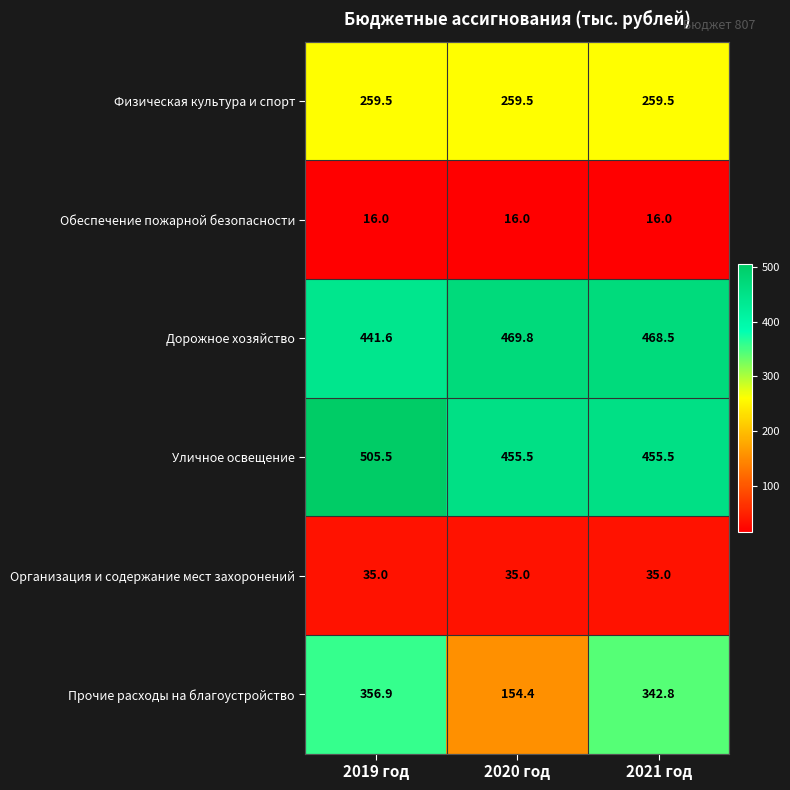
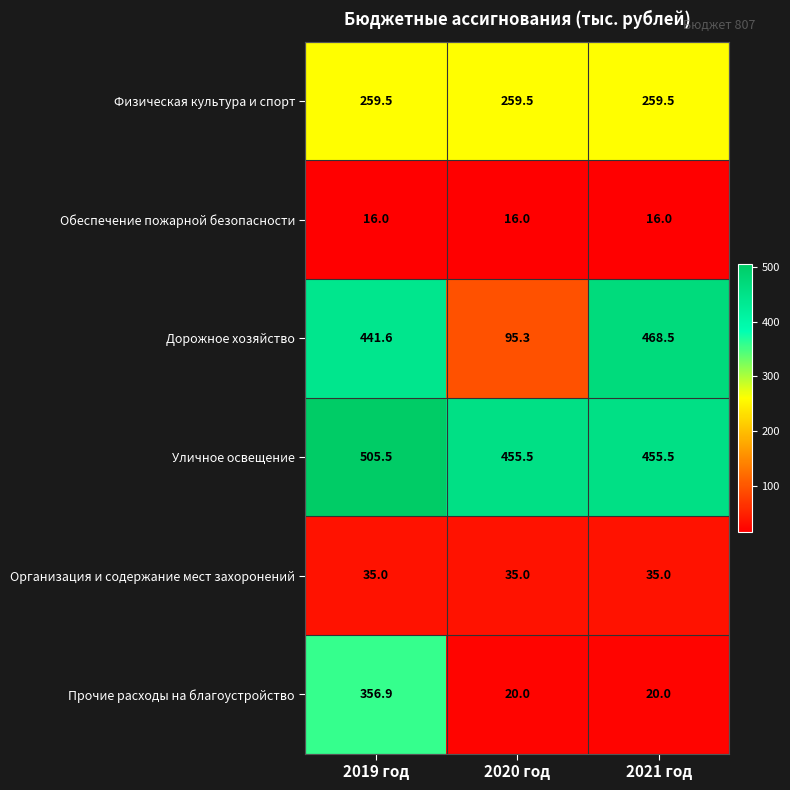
Дорожное хозяйство, 2020 год: 469.8 -> 95.3
Прочие расходы на благоустройство, 2020 год: 154.4 -> 20.0
Прочие расходы на благоустройство, 2021 год: 342.8 -> 20.0
